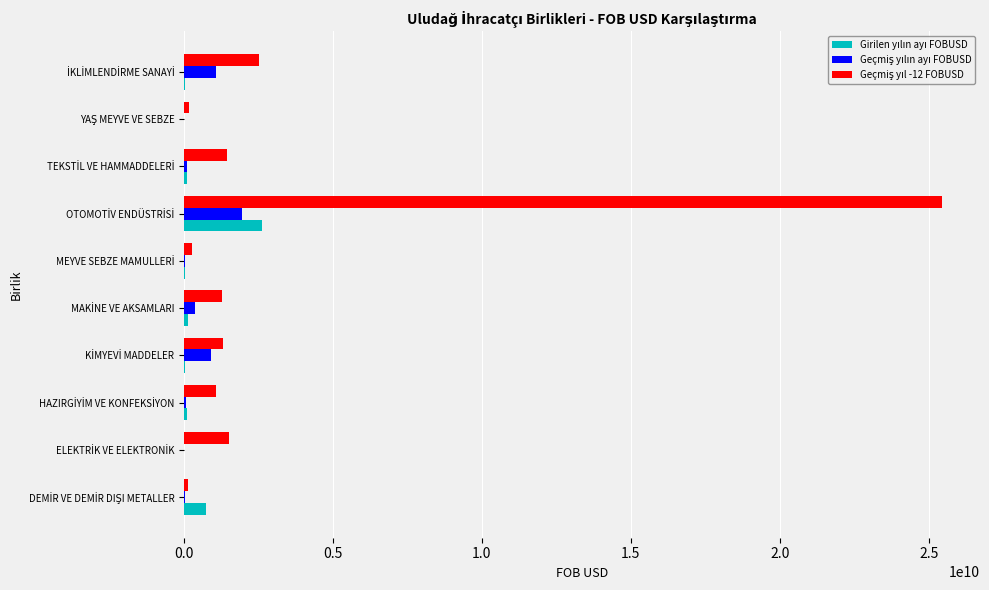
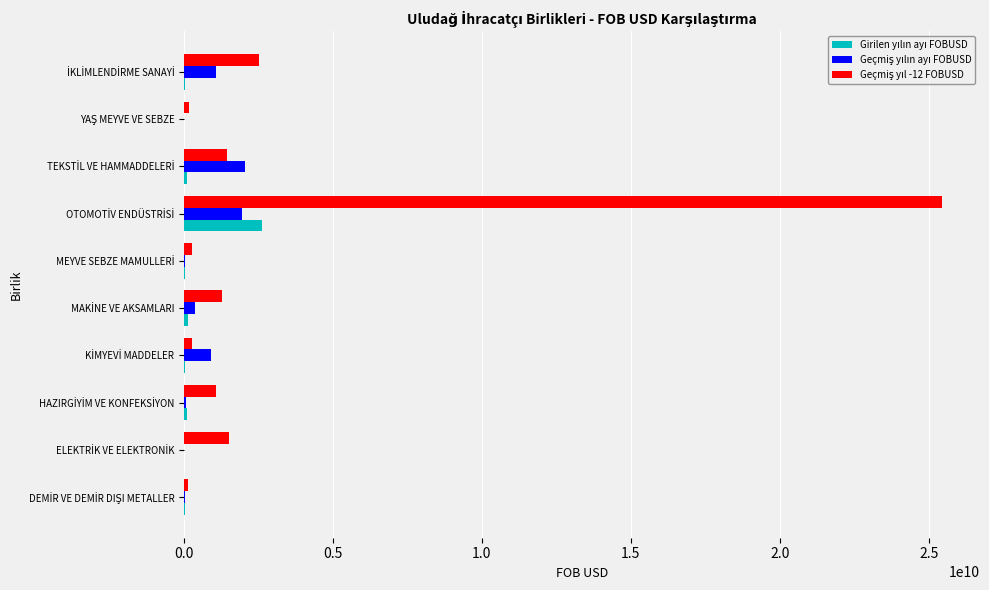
Geçmiş yılın ayı FOBUSD, TEKSTİL VE HAMMADDELERİ: 100000000 -> 2000000000
Geçmiş yıl -12 FOBUSD, KİMYEVİ MADDELER: 1300000000 -> 300000000
Girilen yılın ayı FOBUSD, DEMİR VE DEMİR DIŞI METALLER: 700000000 -> 0
